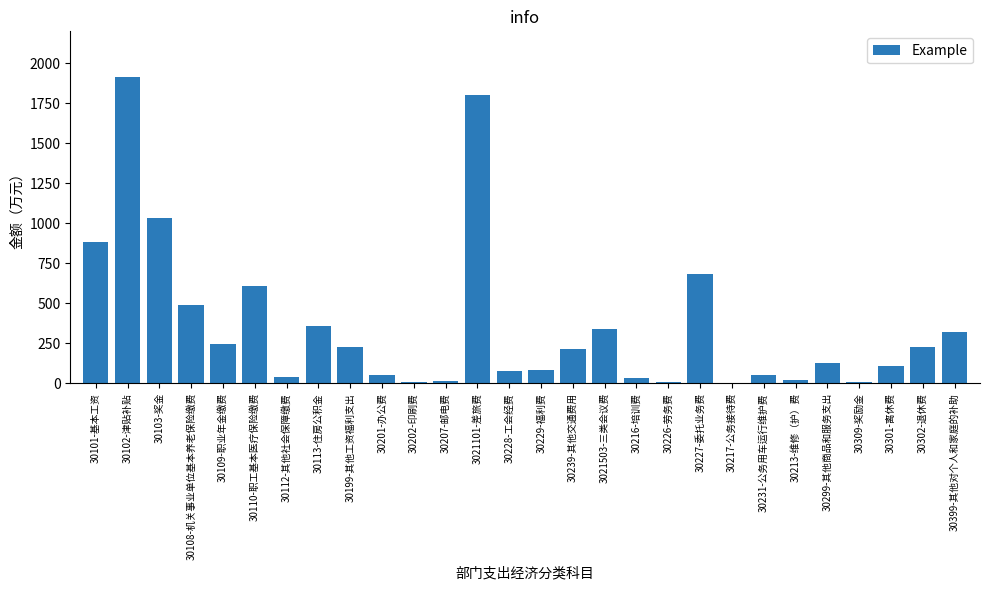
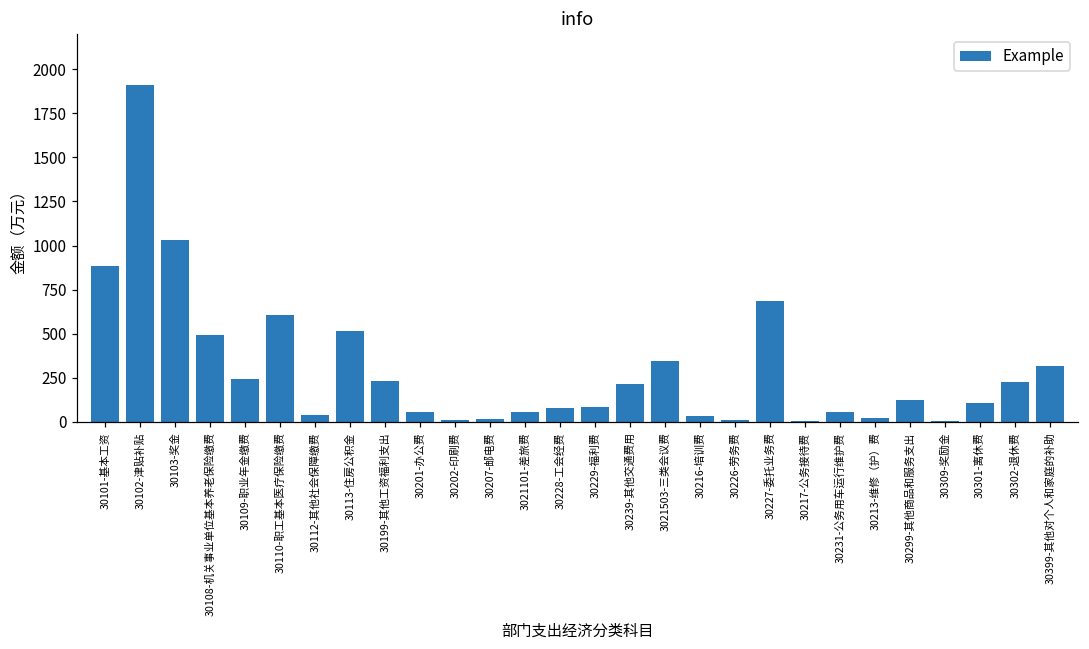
30113-住房公积金: 360 -> 520
3021101-差旅费: 1800 -> 50
